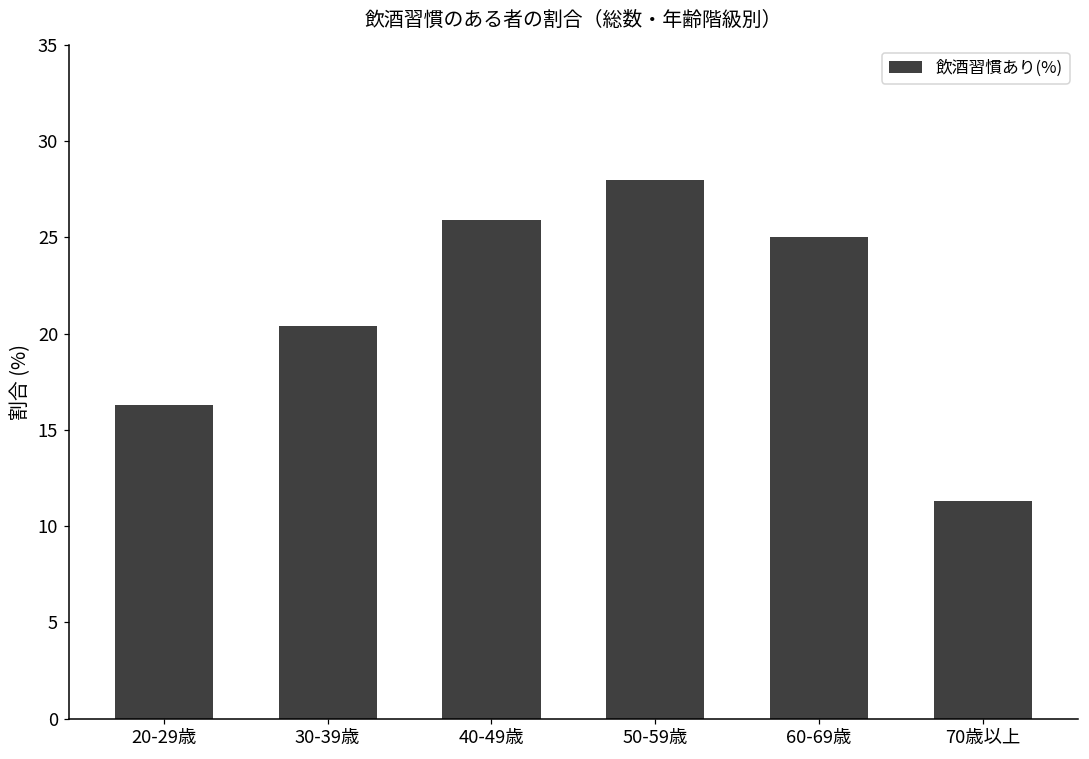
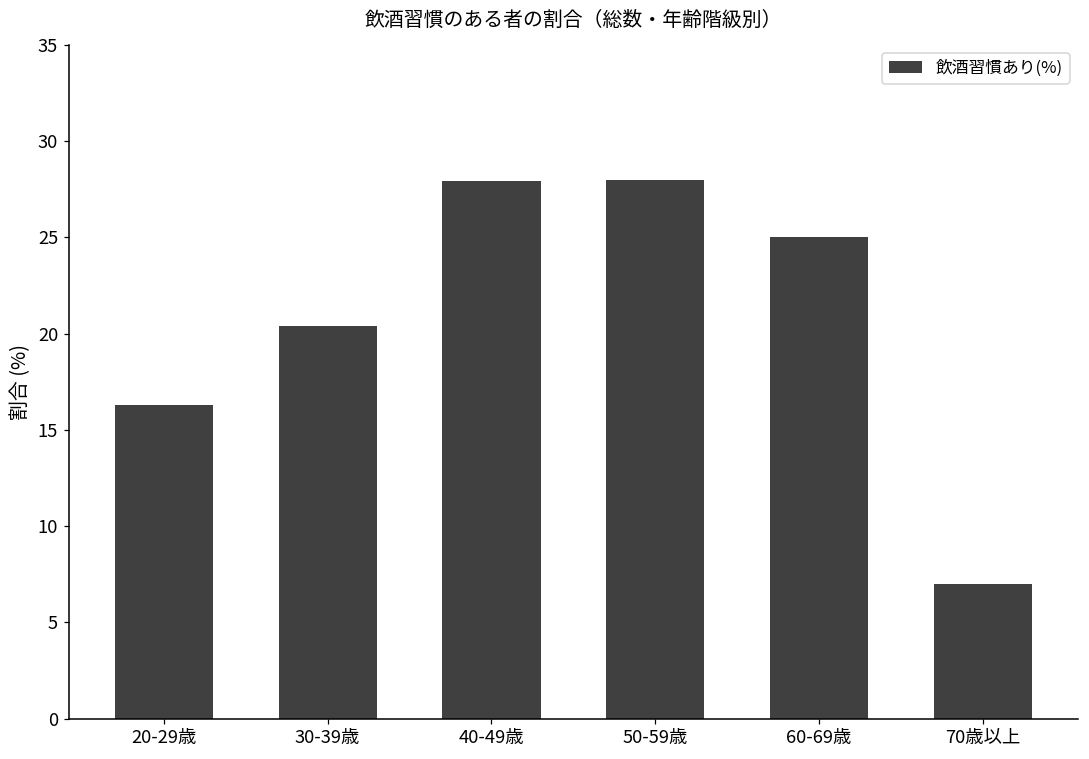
40-49歳: 25.9 -> 27.9
70歳以上: 11.3 -> 7.0
